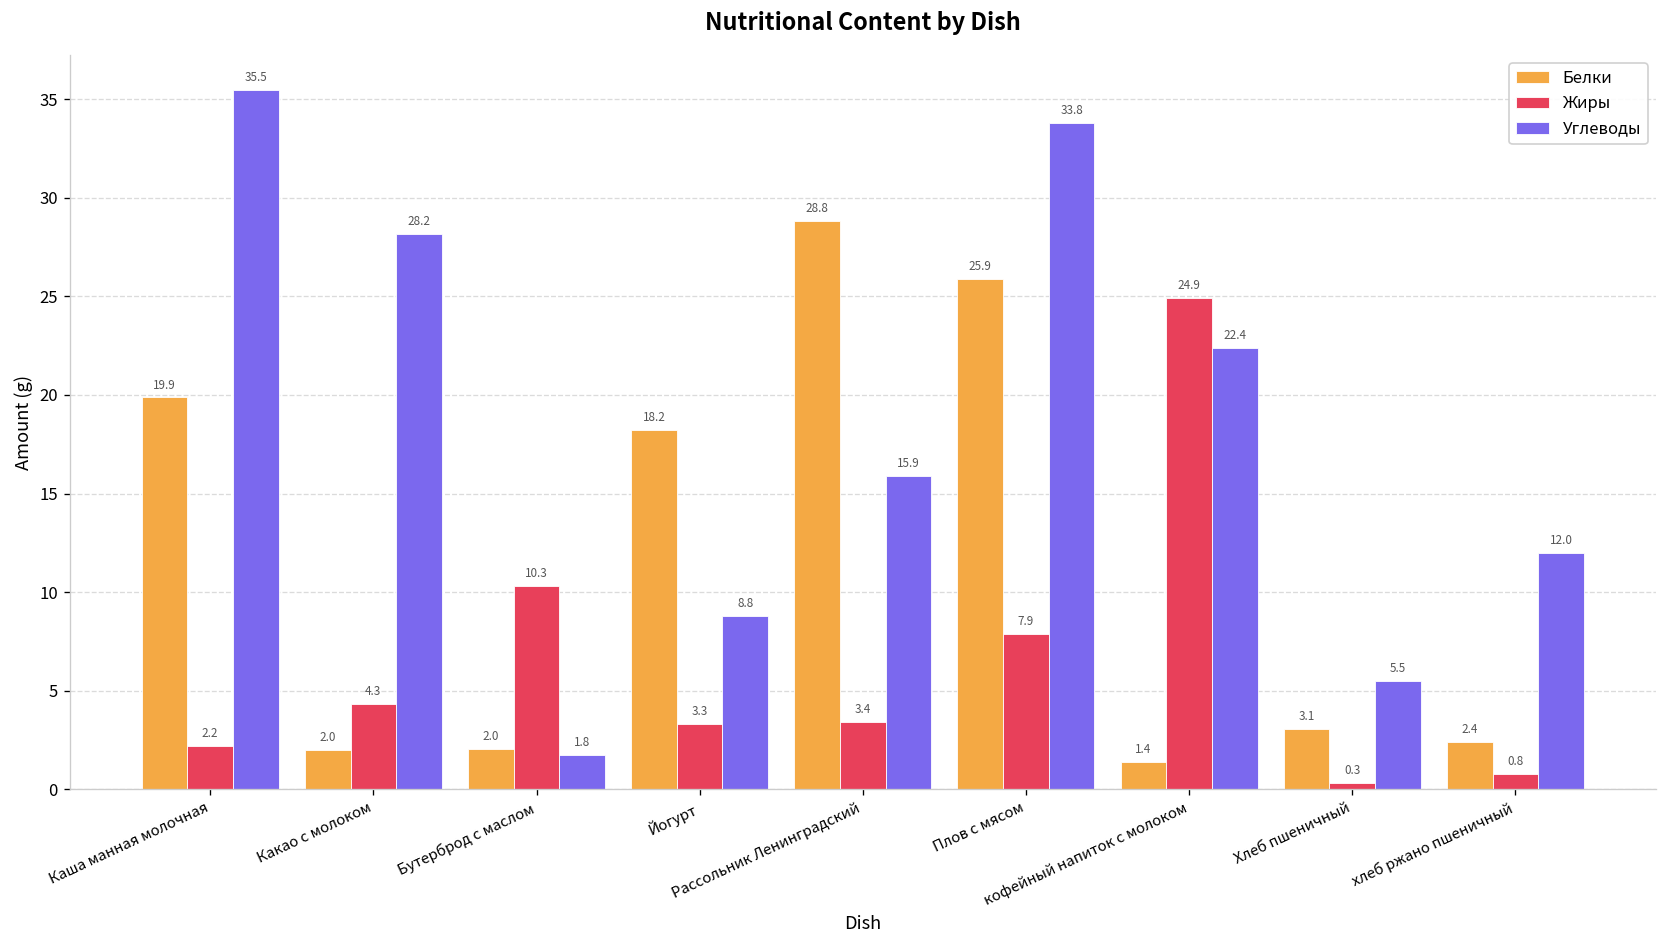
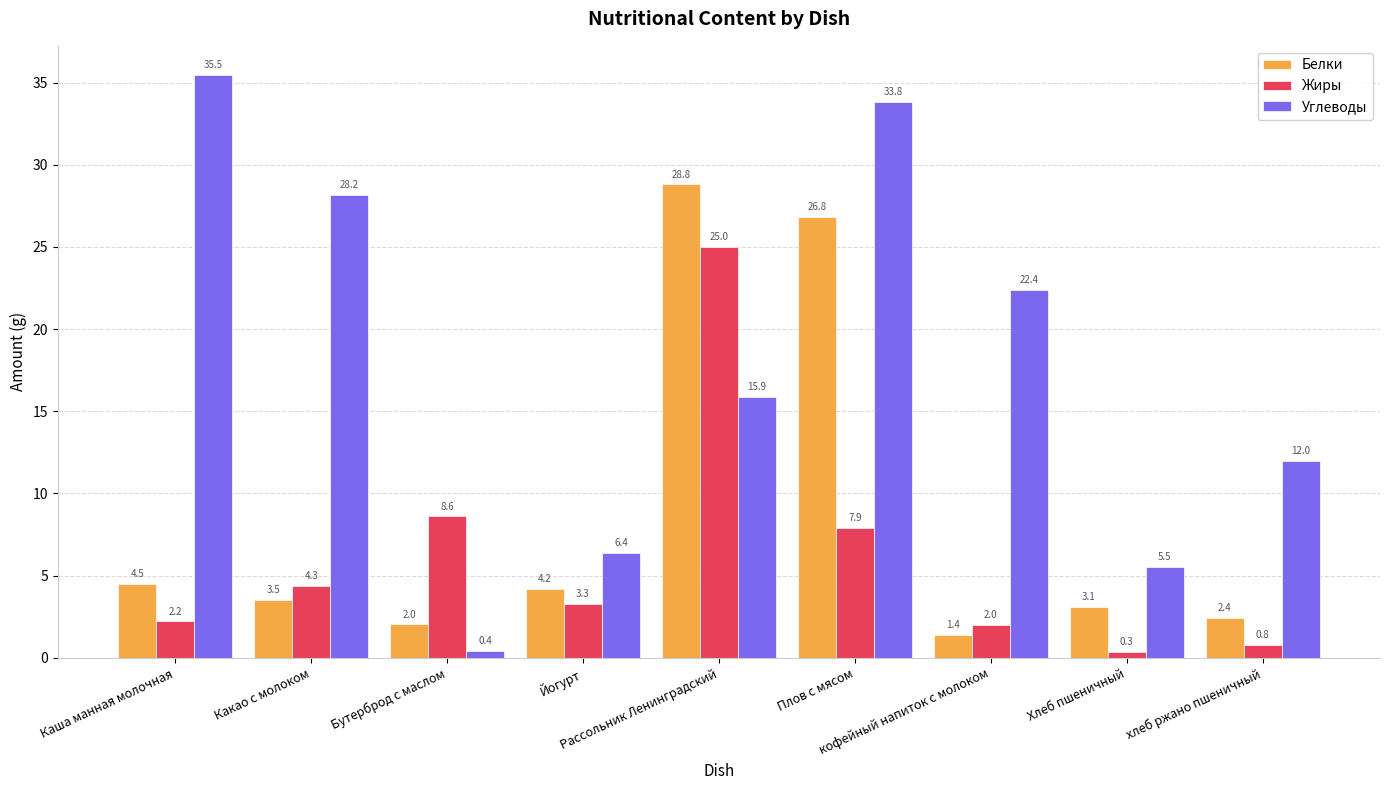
Белки, Каша манная молочная: 19.9 -> 4.5
Белки, Какао с молоком: 2.0 -> 3.5
Жиры, Бутерброд с маслом: 10.3 -> 8.6
Углеводы, Бутерброд с маслом: 1.8 -> 0.4
Белки, Йогурт: 18.2 -> 4.2
Углеводы, Йогурт: 8.8 -> 6.4
Жиры, Рассольник Ленинградский: 3.4 -> 25.0
Белки, Плов с мясом: 25.9 -> 26.8
Жиры, кофейный напиток с молоком: 24.9 -> 2.0
